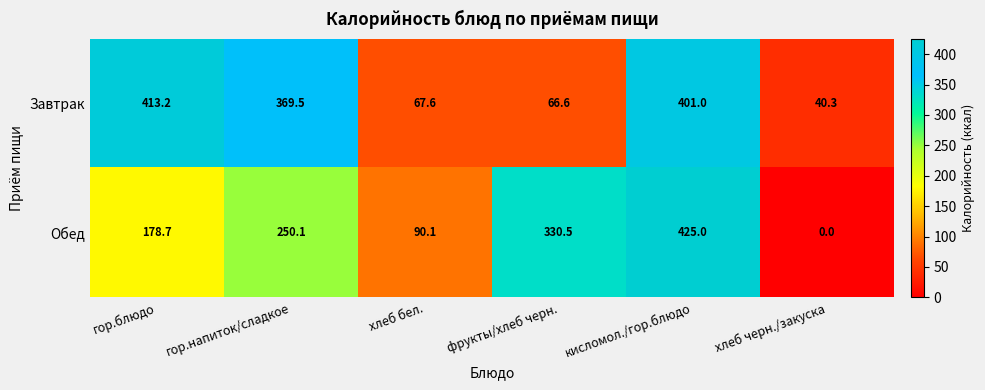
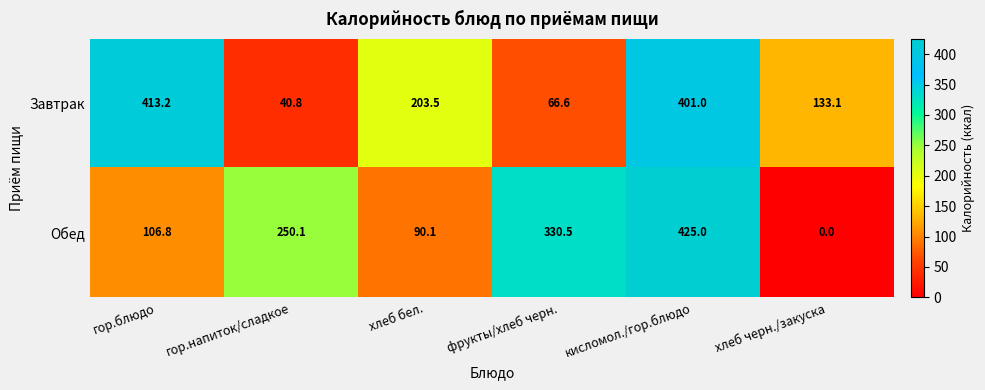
Завтрак, гор.напиток/сладкое: 369.5 -> 40.8
Завтрак, хлеб бел.: 67.6 -> 203.5
Завтрак, хлеб черн./закуска: 40.3 -> 133.1
Обед, гор.блюдо: 178.7 -> 106.8
